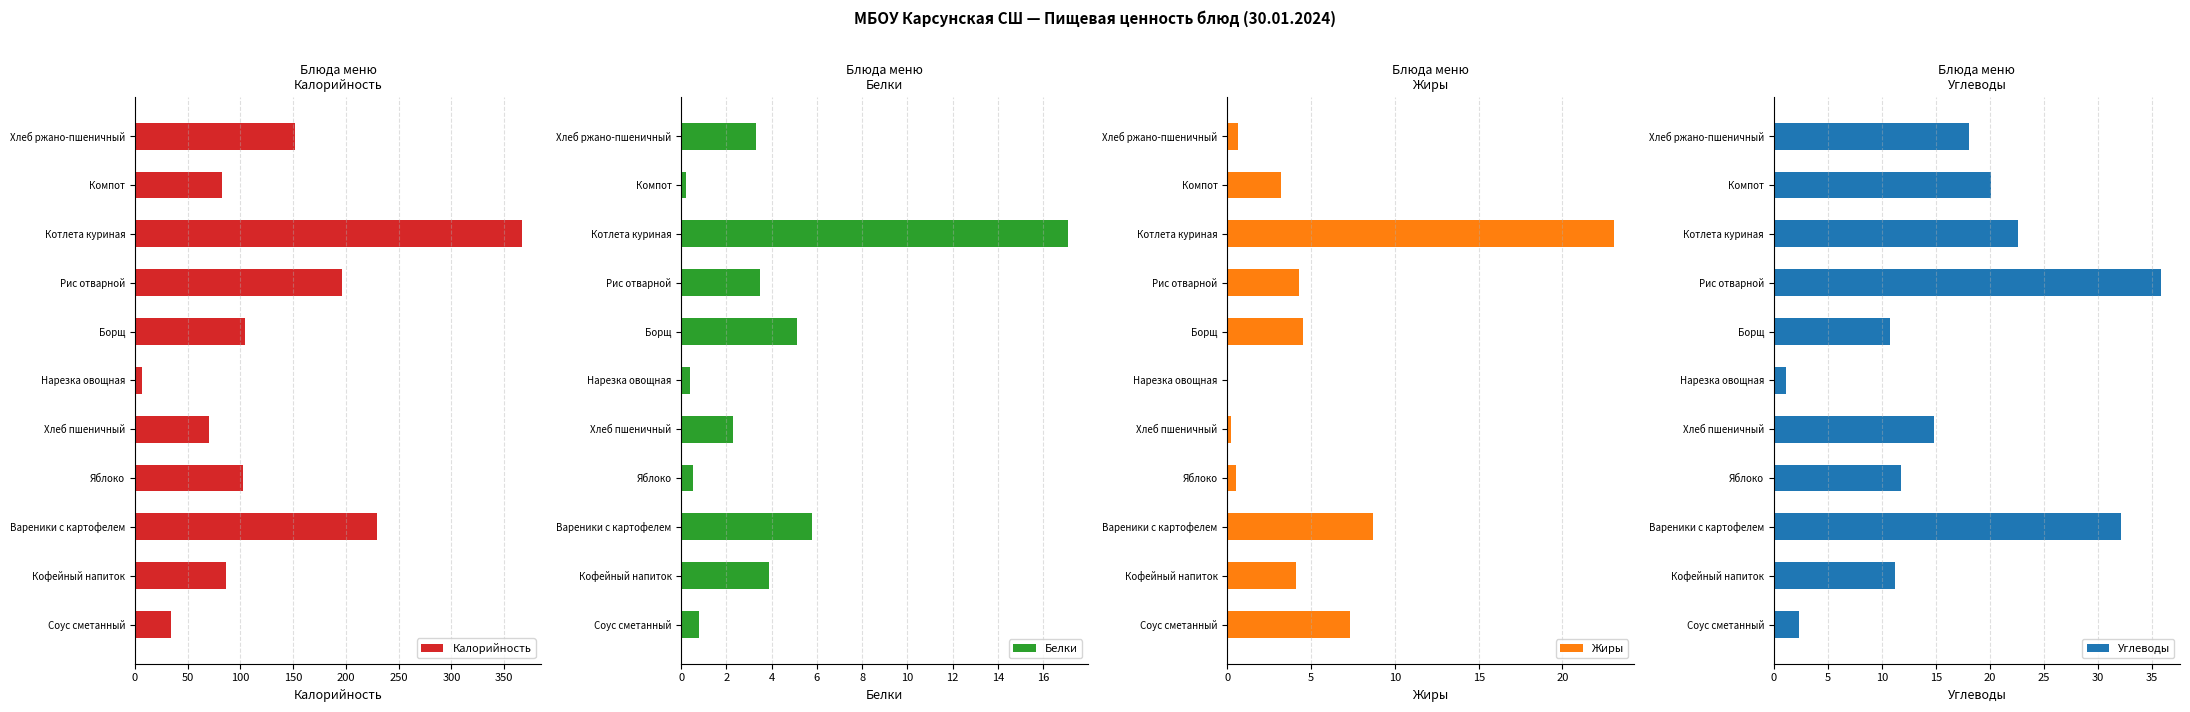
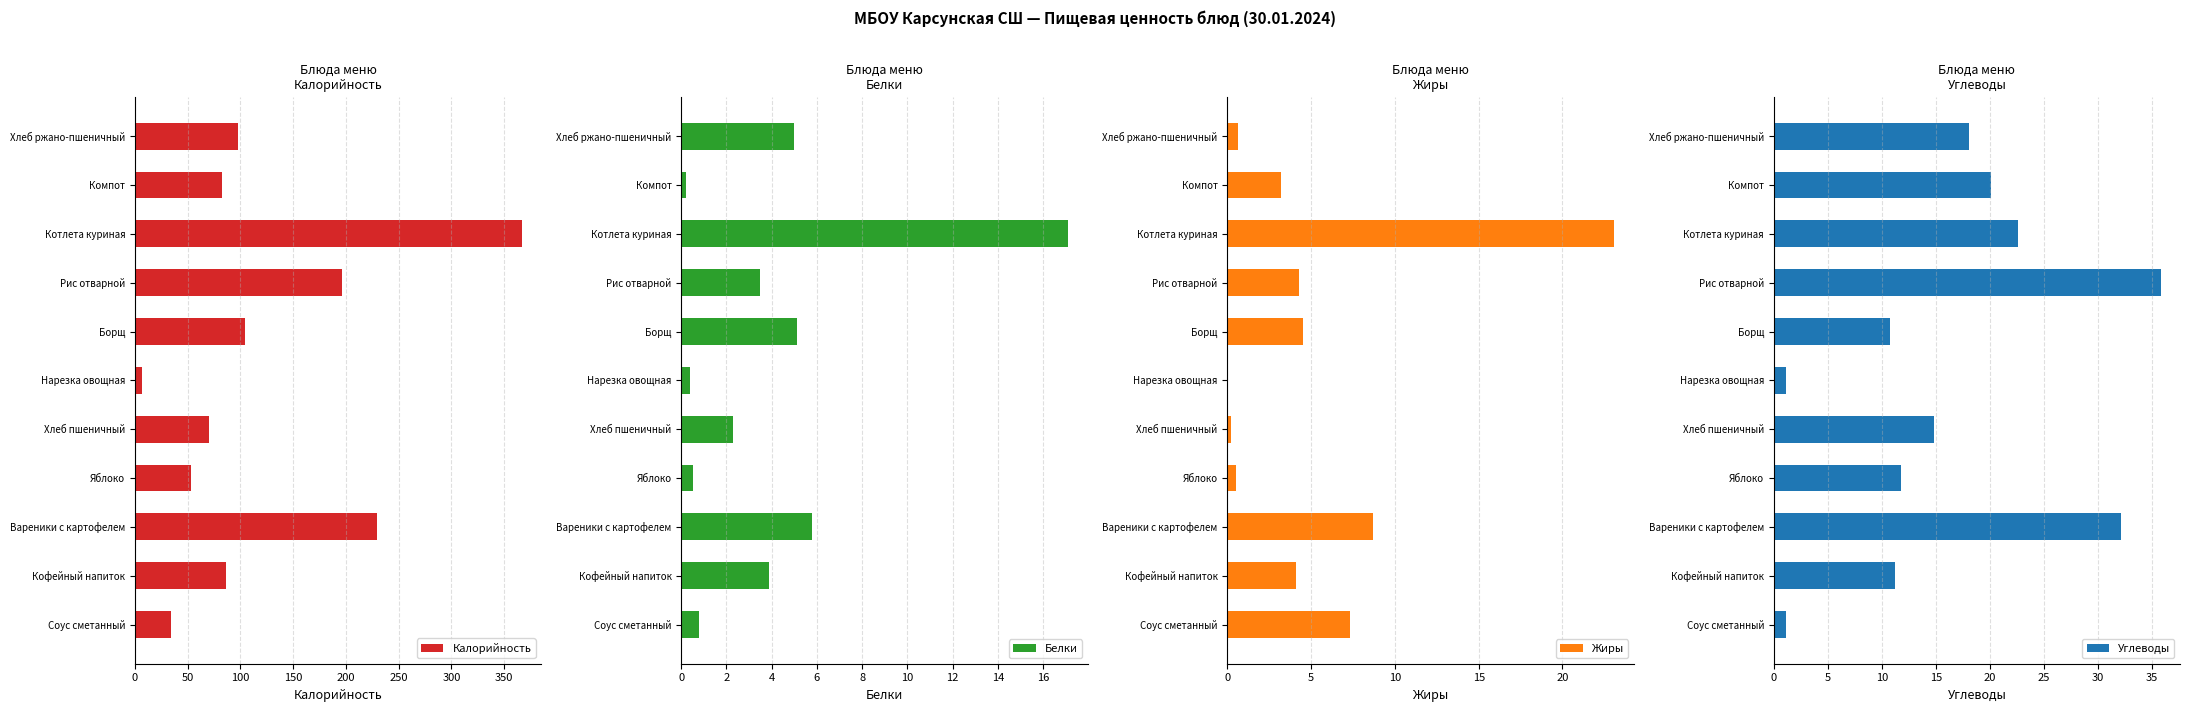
Блюда меню Калорийность, Хлеб ржано-пшеничный: 152 -> 98
Блюда меню Калорийность, Яблоко: 103 -> 53
Блюда меню Белки, Хлеб ржано-пшеничный: 3.3 -> 5.0
Блюда меню Углеводы, Соус сметанный: 2.3 -> 1.1
